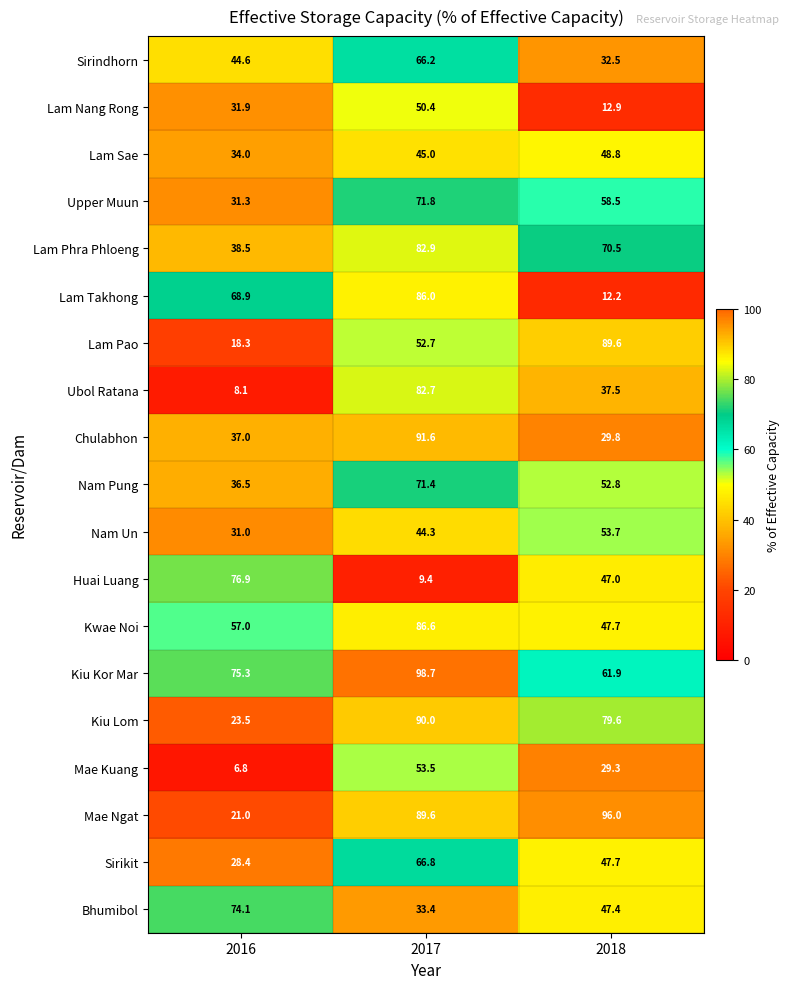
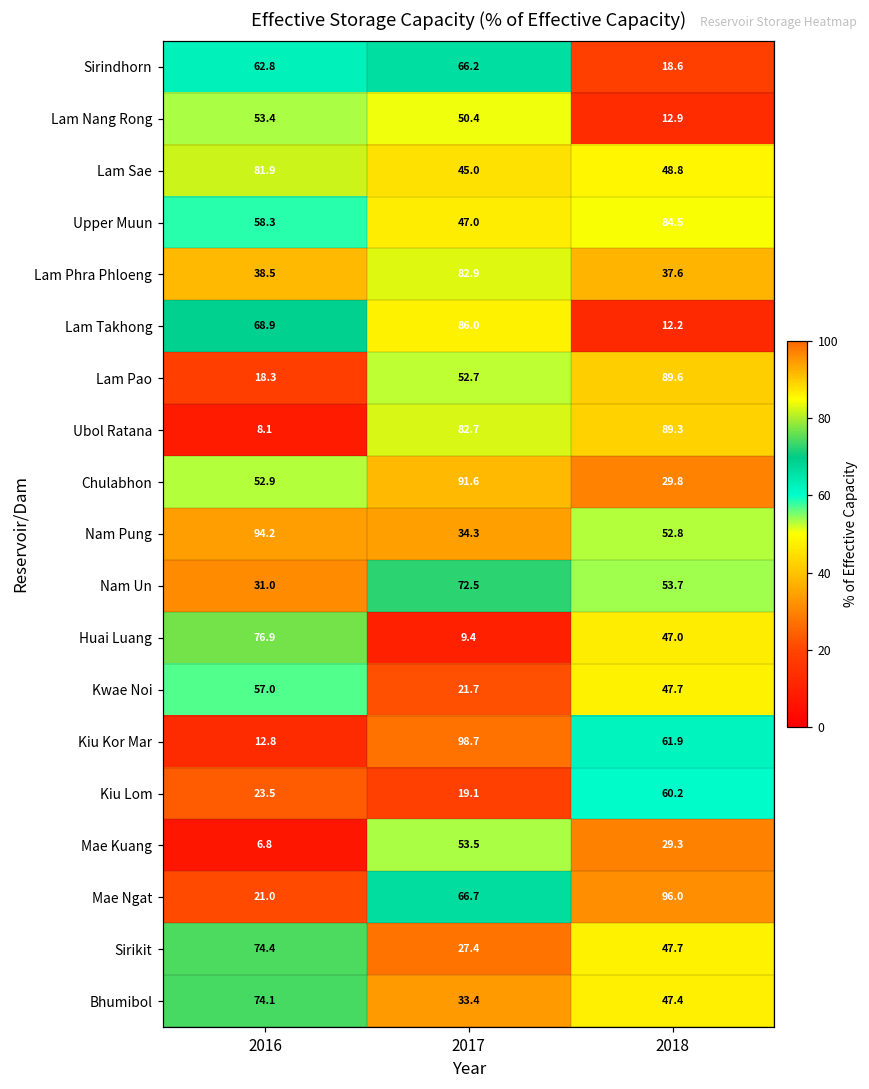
Sirindhorn, 2016: 44.6 -> 62.8
Sirindhorn, 2018: 32.5 -> 18.6
Lam Nang Rong, 2016: 31.9 -> 53.4
Lam Sae, 2016: 34.0 -> 81.9
Upper Muun, 2016: 31.3 -> 58.3
Upper Muun, 2017: 71.8 -> 47.0
Upper Muun, 2018: 58.5 -> 84.5
Lam Phra Phloeng, 2018: 70.5 -> 37.6
Ubol Ratana, 2018: 37.5 -> 89.3
Chulabhon, 2016: 37.0 -> 52.9
Nam Pung, 2016: 36.5 -> 94.2
Nam Pung, 2017: 71.4 -> 34.3
Nam Un, 2017: 44.3 -> 72.5
Kwae Noi, 2017: 86.6 -> 21.7
Kiu Kor Mar, 2016: 75.3 -> 12.8
Kiu Lom, 2017: 90.0 -> 19.1
Kiu Lom, 2018: 79.6 -> 60.2
Mae Ngat, 2017: 89.6 -> 66.7
Sirikit, 2016: 28.4 -> 74.4
Sirikit, 2017: 66.8 -> 27.4
